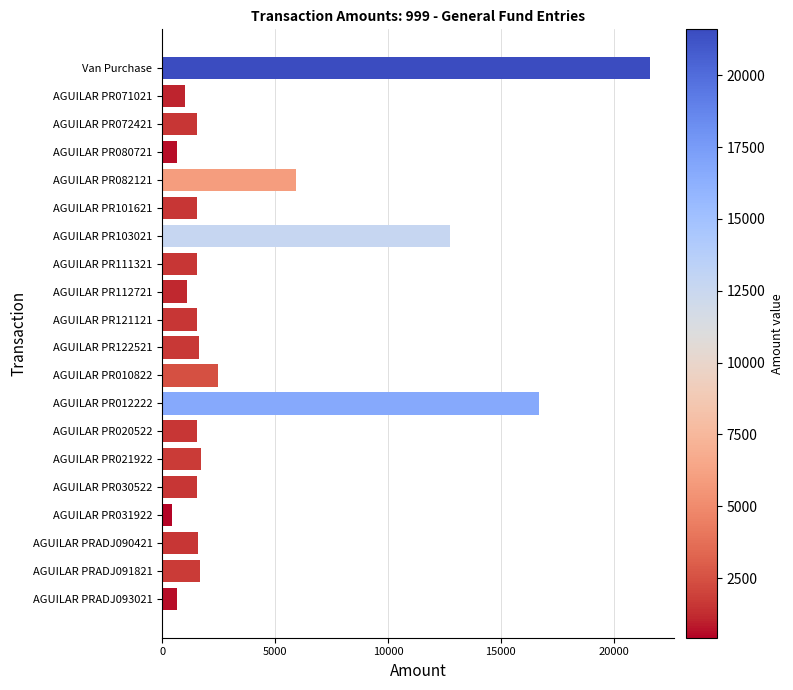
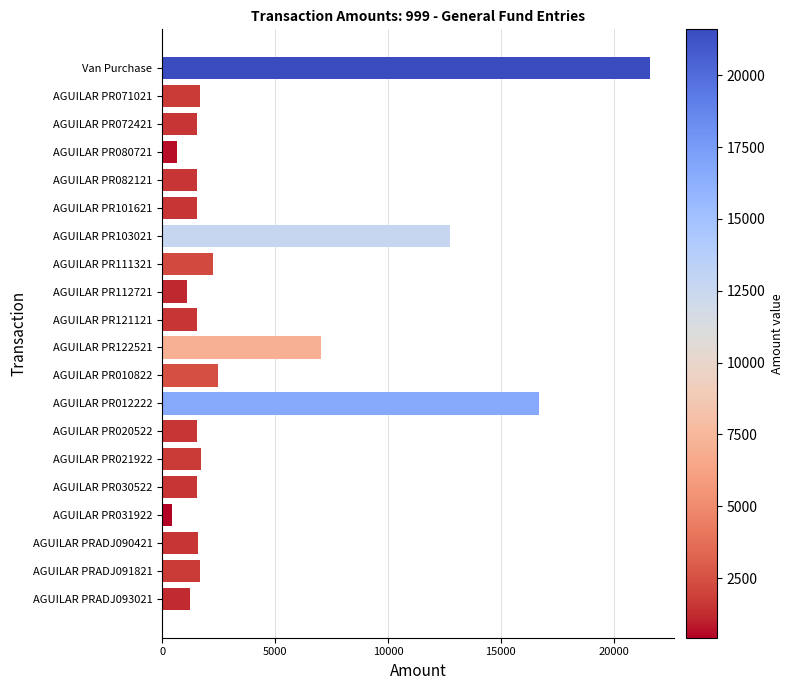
AGUILAR PR071021: 1000 -> 1700
AGUILAR PR082121: 5900 -> 1500
AGUILAR PR111321: 1500 -> 2200
AGUILAR PR122521: 1600 -> 7000
AGUILAR PRADJ093021: 600 -> 1200
